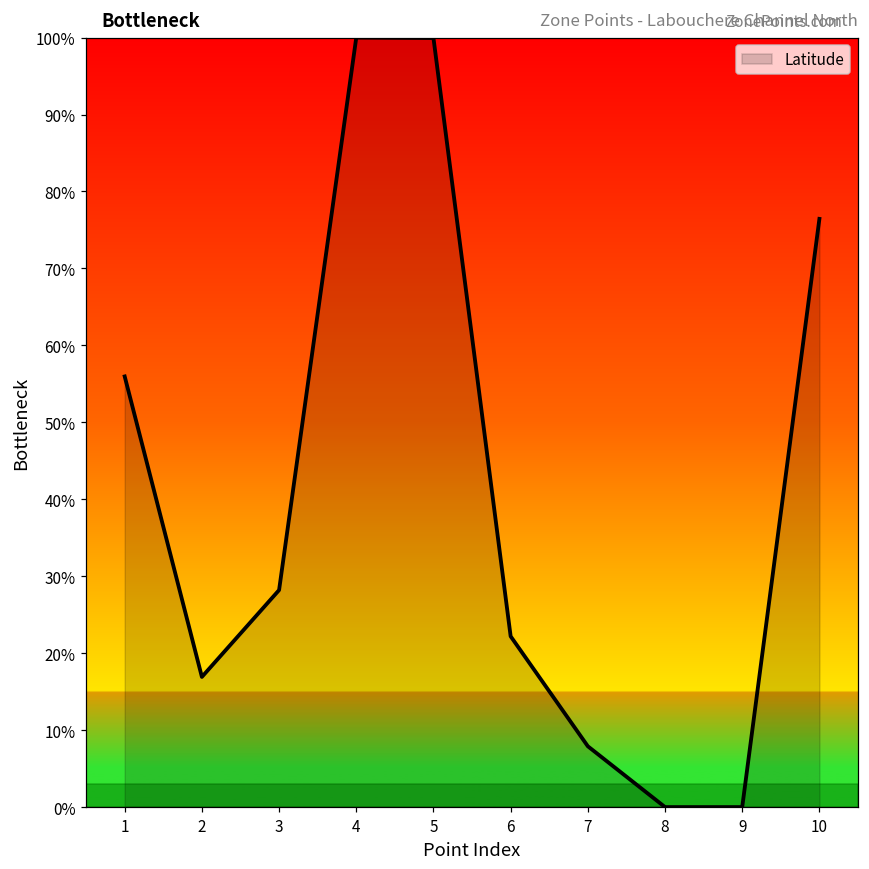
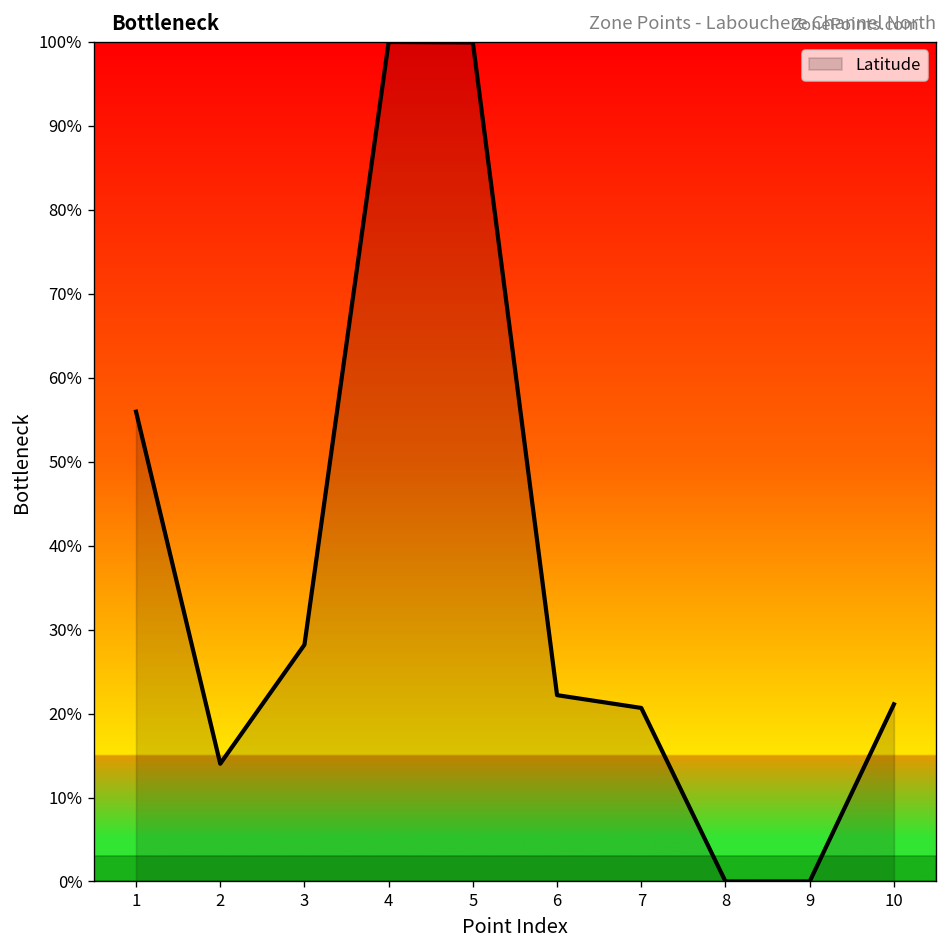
2: 17% -> 14%
7: 8% -> 21%
10: 76% -> 21%
